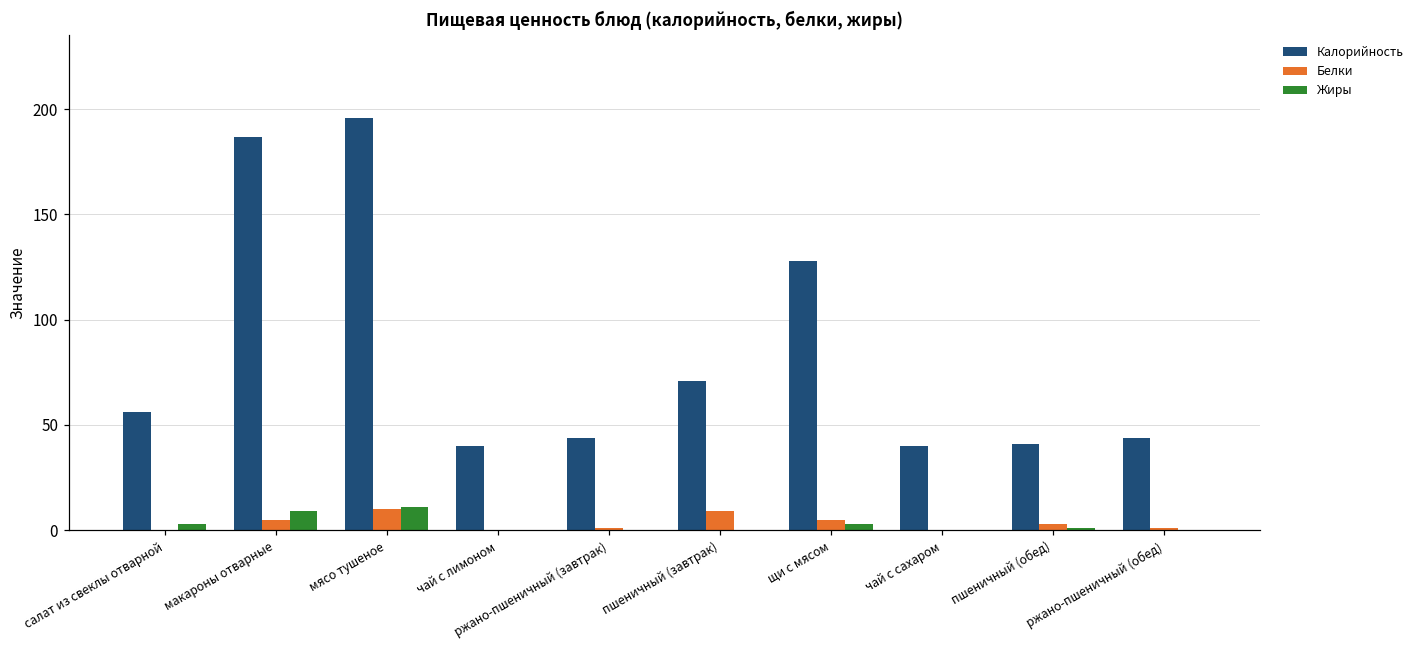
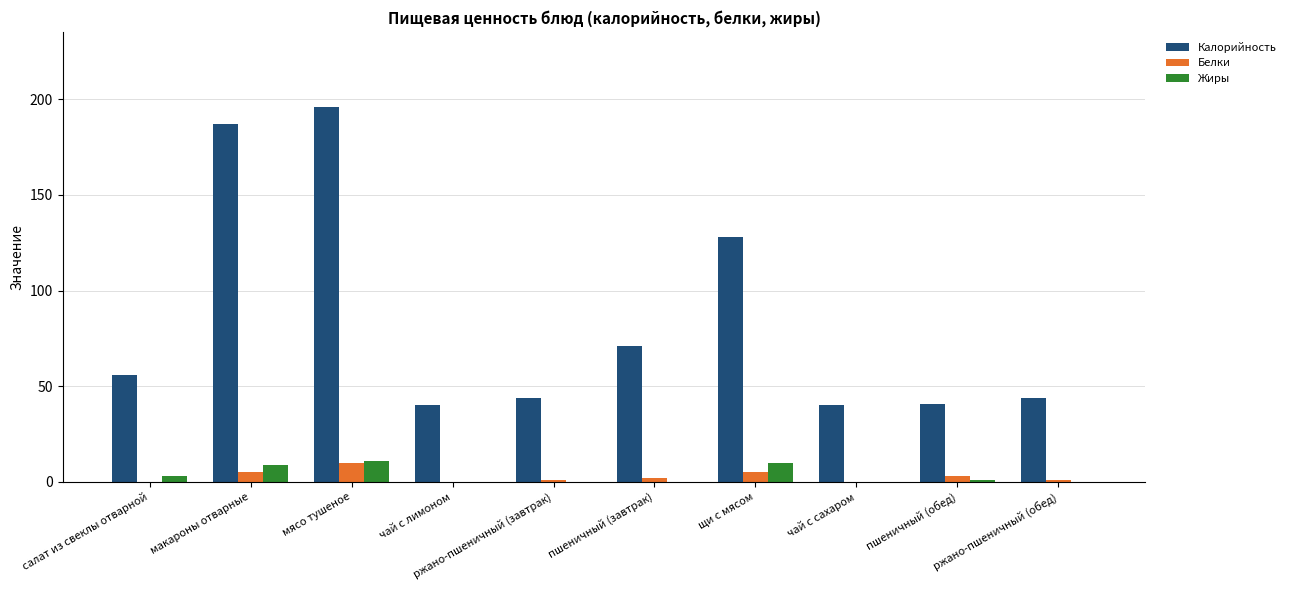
Белки, пшеничный (завтрак): 9 -> 2
Жиры, щи с мясом: 3 -> 10
